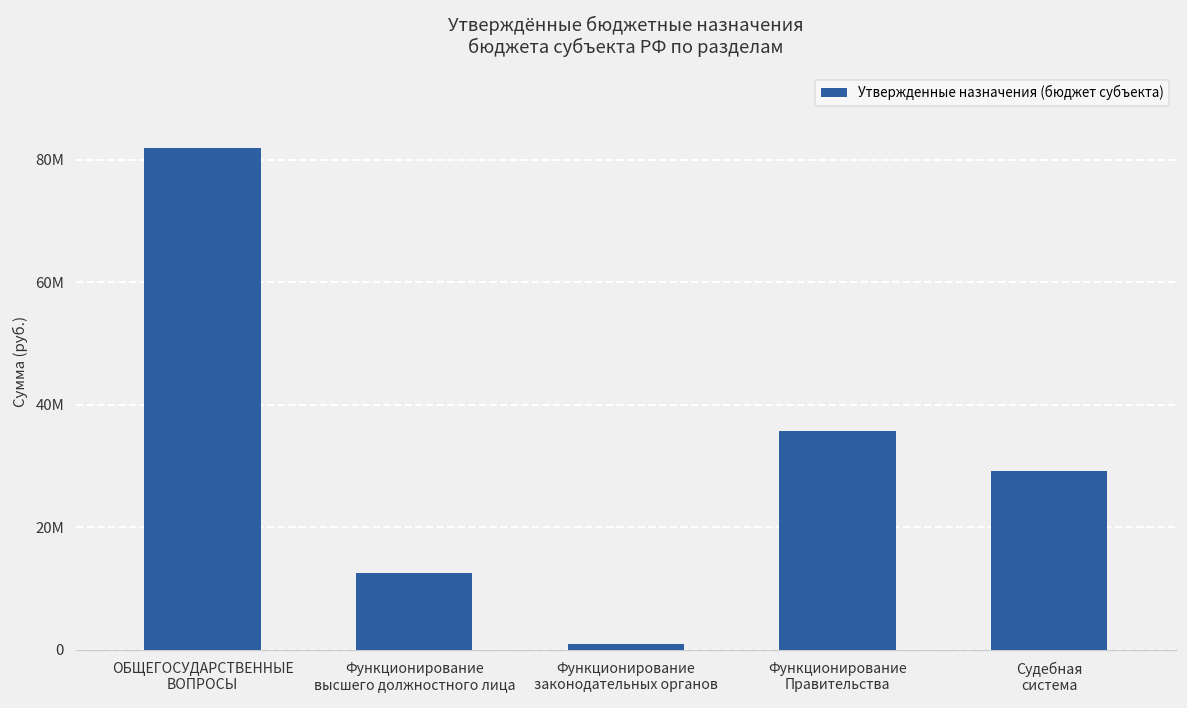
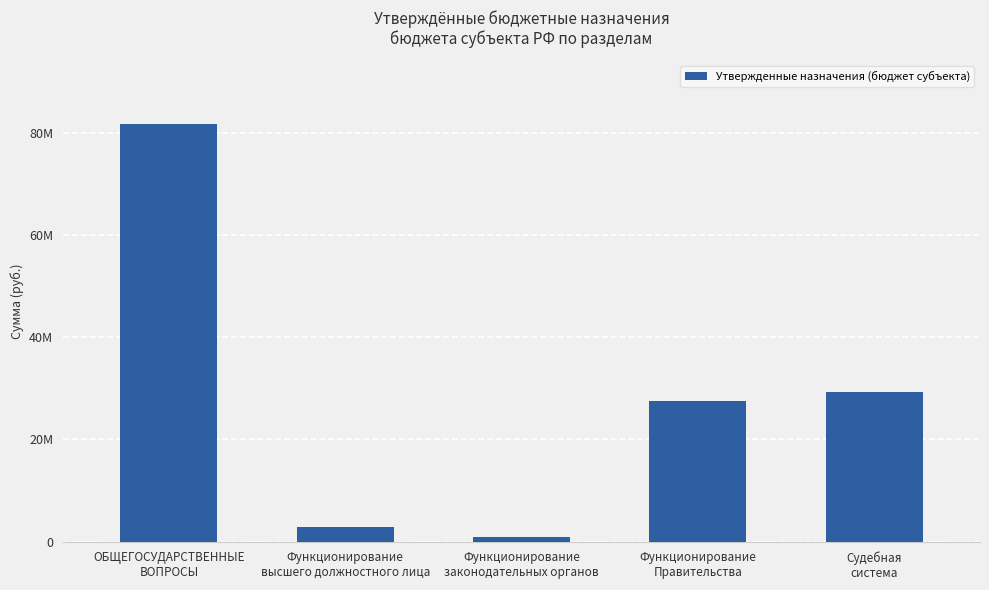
Функционирование высшего должностного лица: 13000000 -> 3000000
Функционирование Правительства: 36000000 -> 28000000
